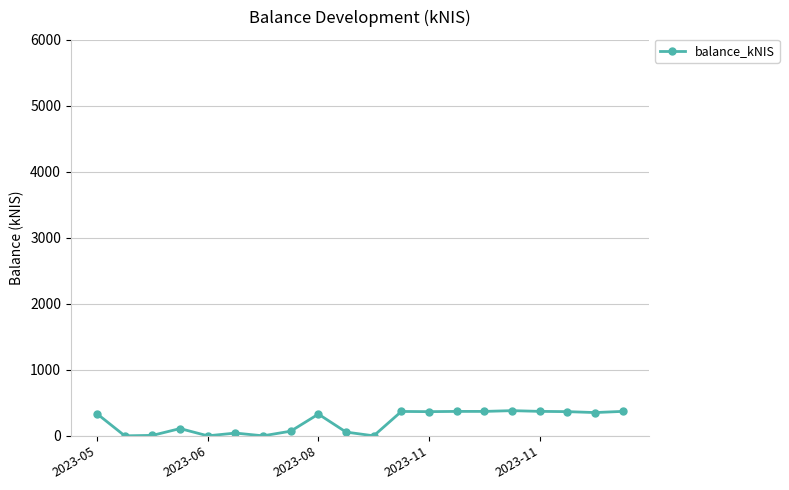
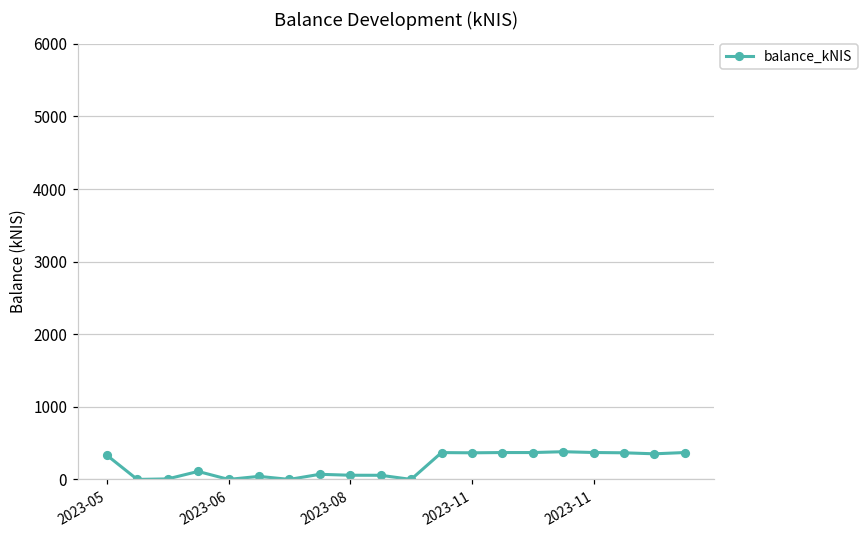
2023-08: 300 -> 100
